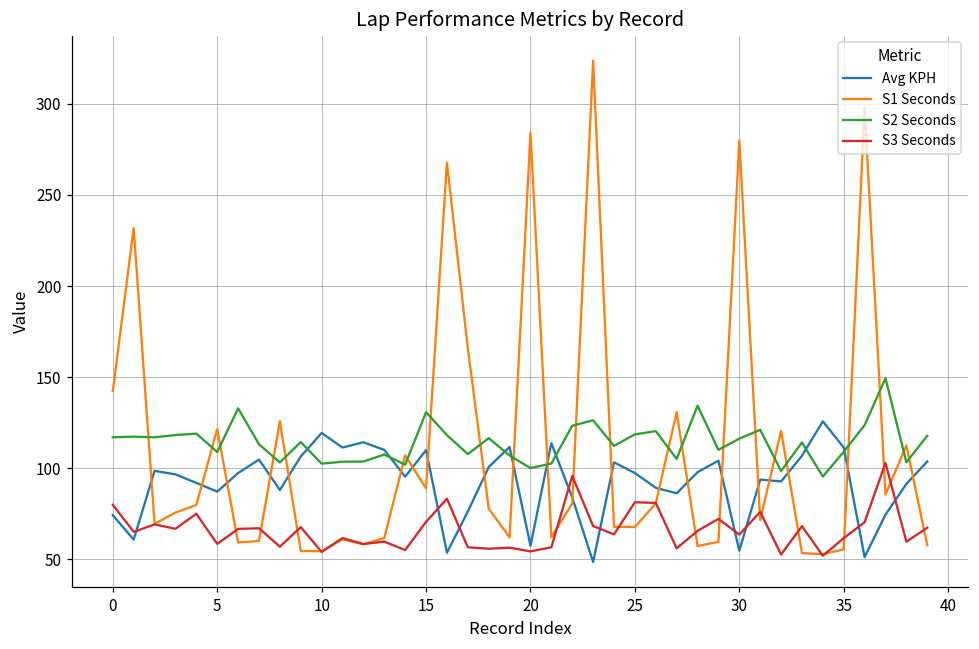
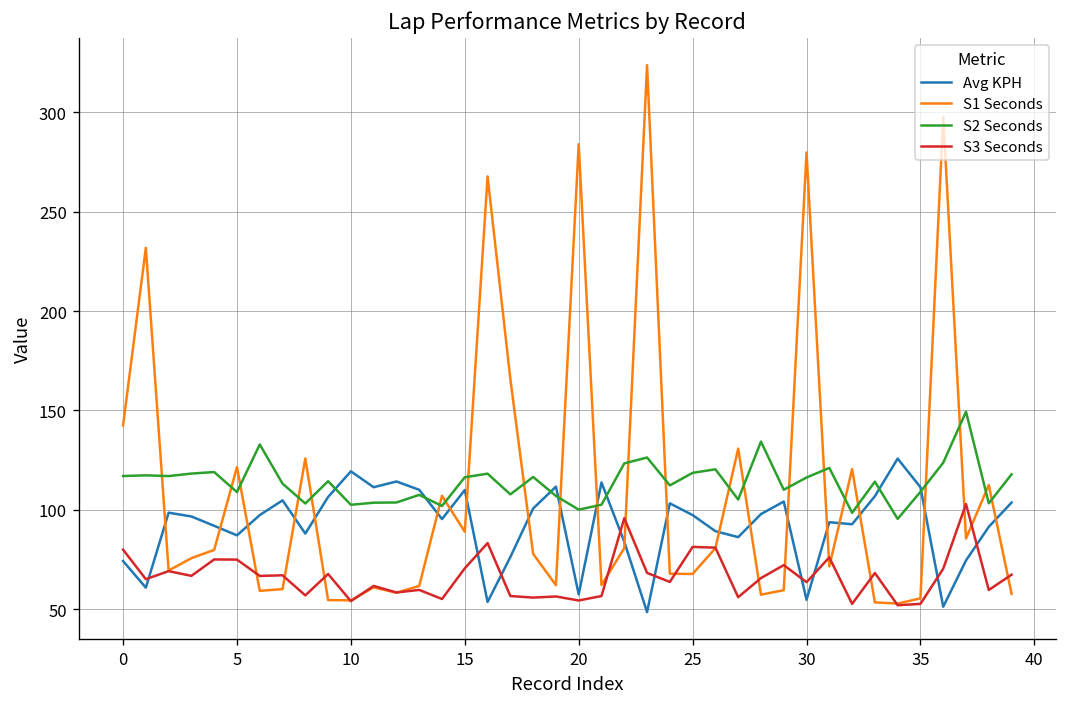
S3 Seconds, 5: 59 -> 75
S2 Seconds, 15: 131 -> 116
S3 Seconds, 35: 62 -> 53
